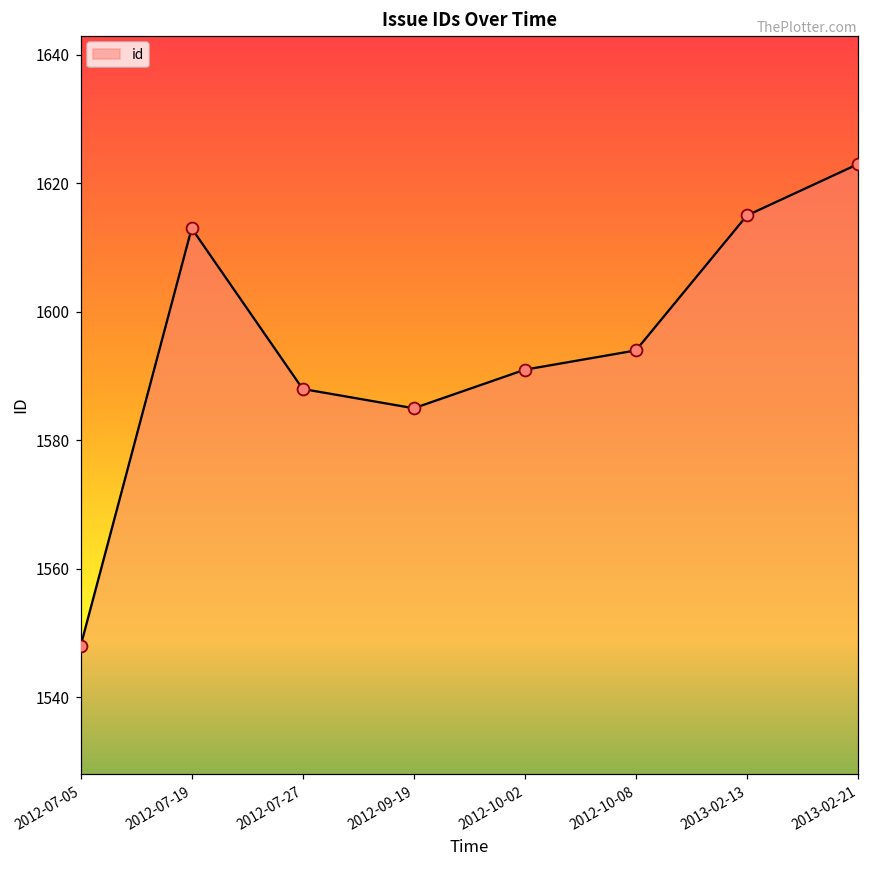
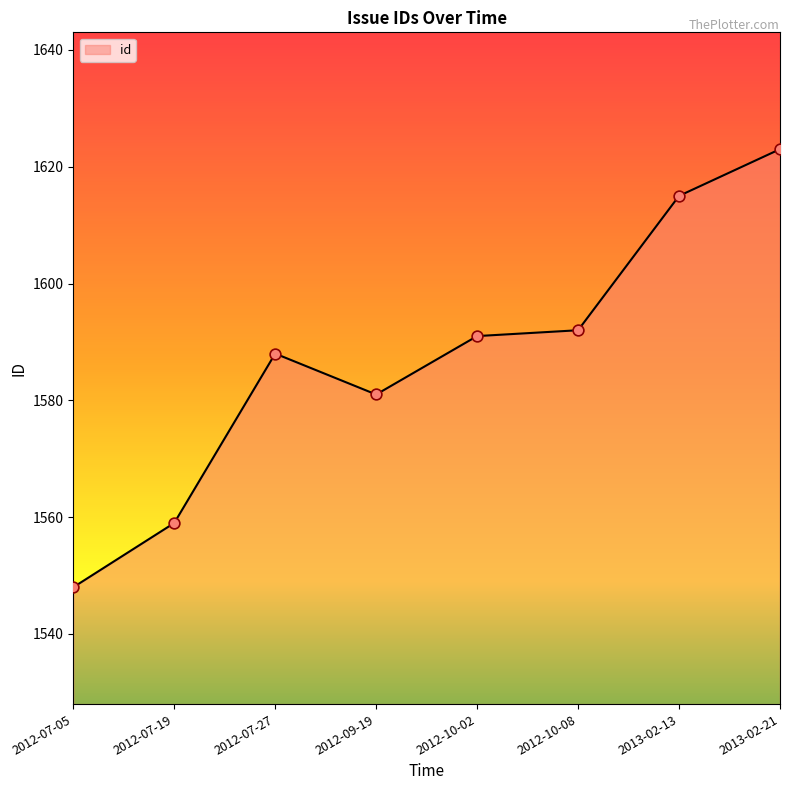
2012-07-19: 1613 -> 1559
2012-09-19: 1585 -> 1581
2012-10-08: 1594 -> 1592
